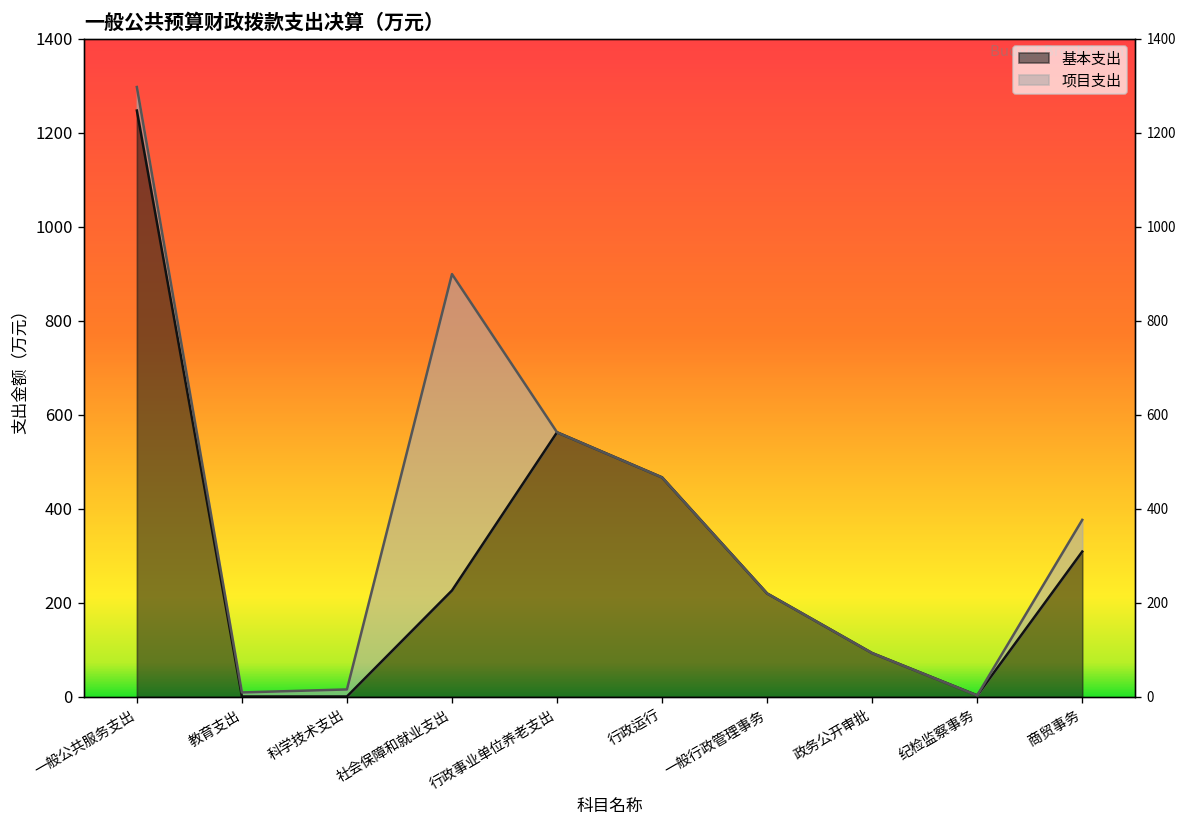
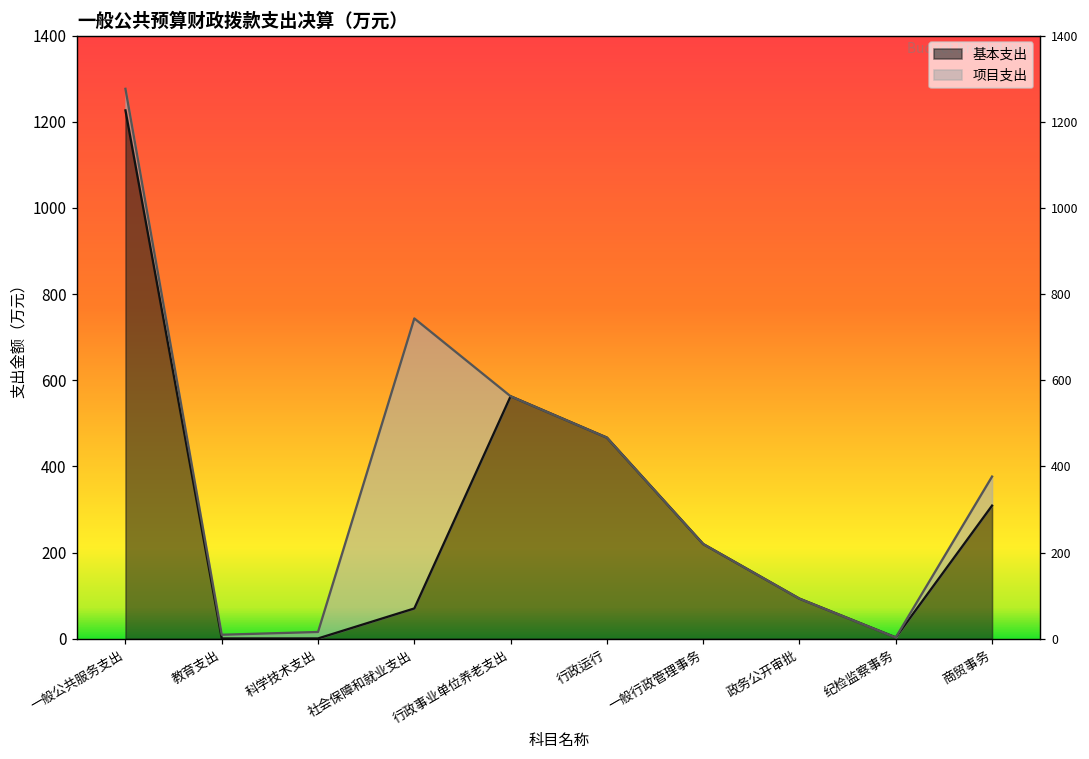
基本支出, 一般公共服务支出: 1250 -> 1230
基本支出, 社会保障和就业支出: 230 -> 70
